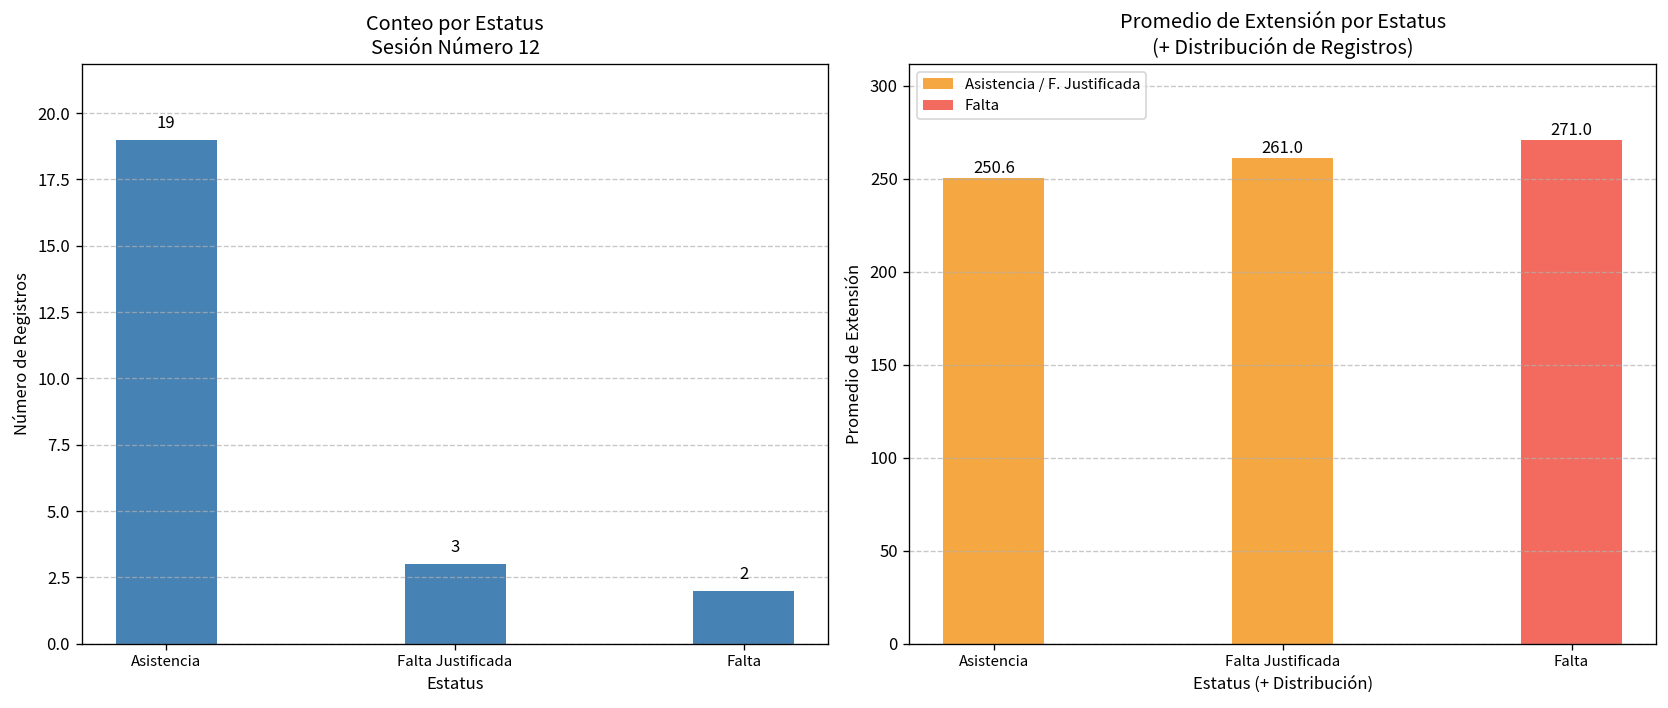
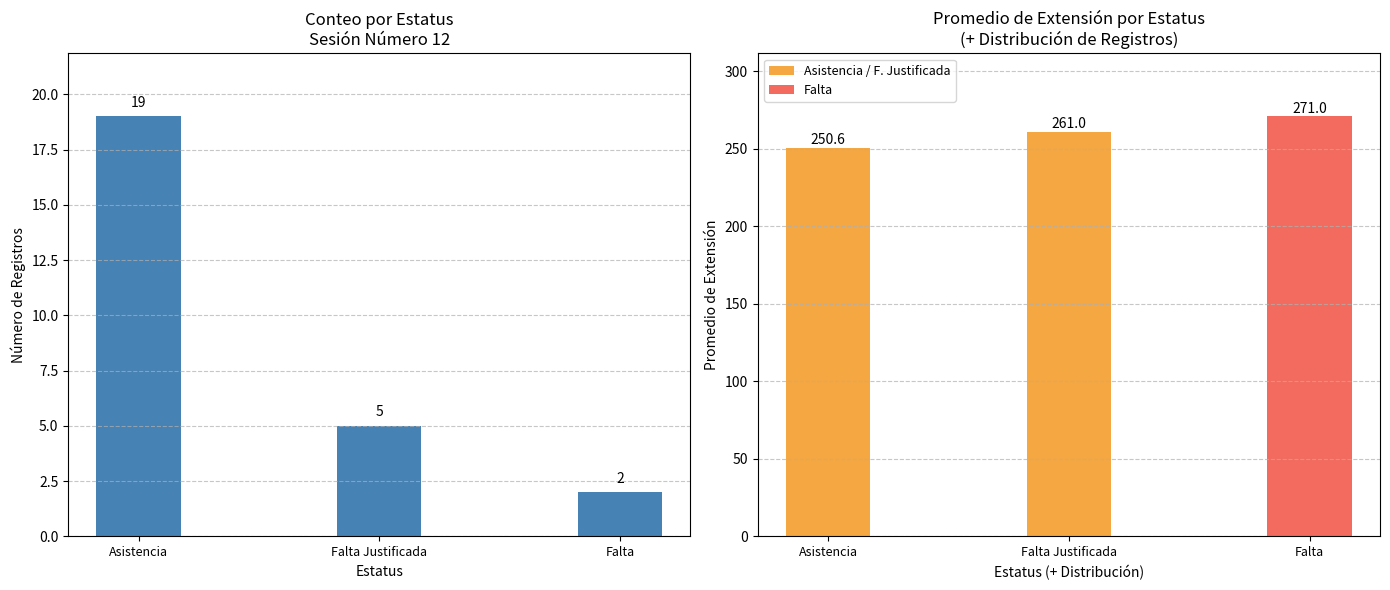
Conteo por Estatus Sesión Número 12, Falta Justificada: 3 -> 5
